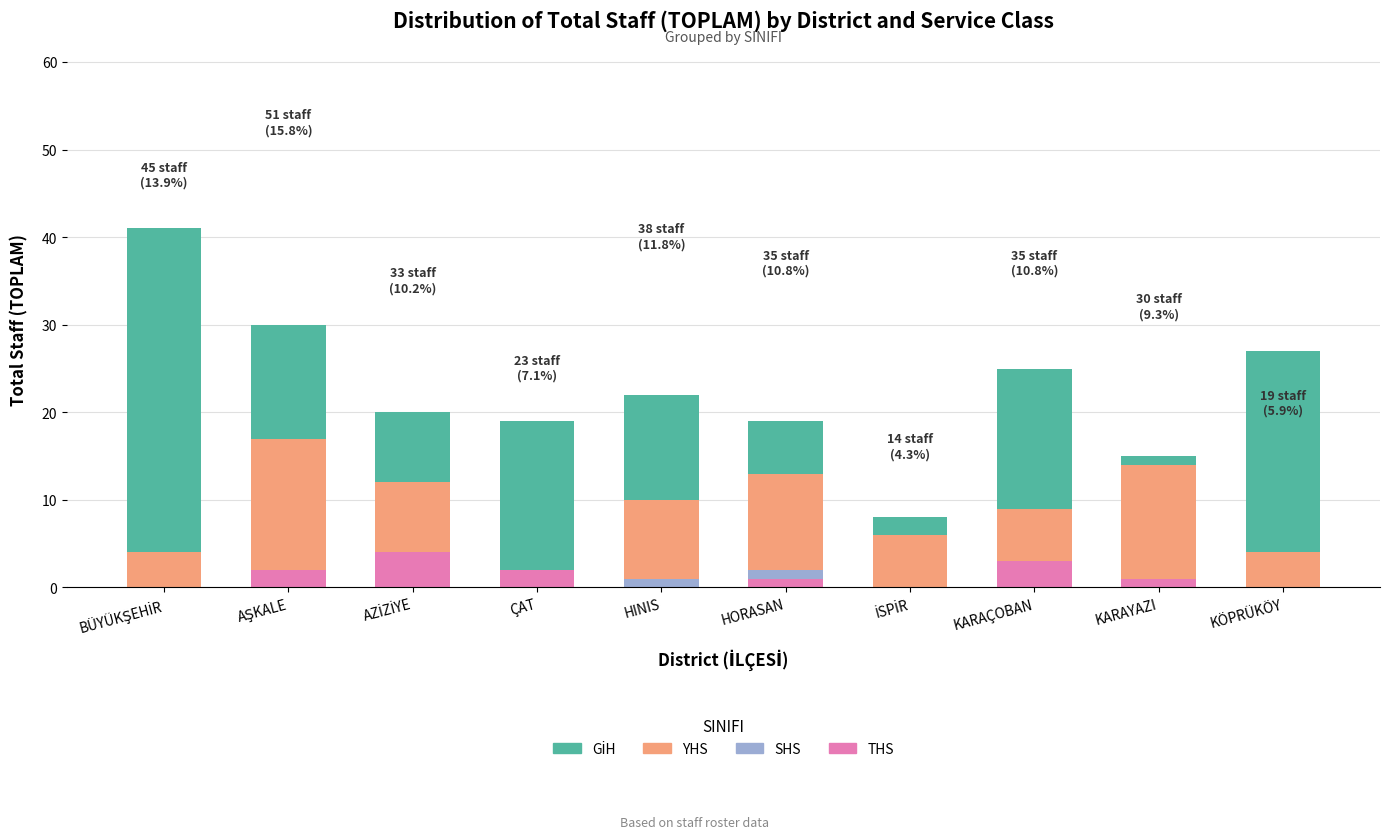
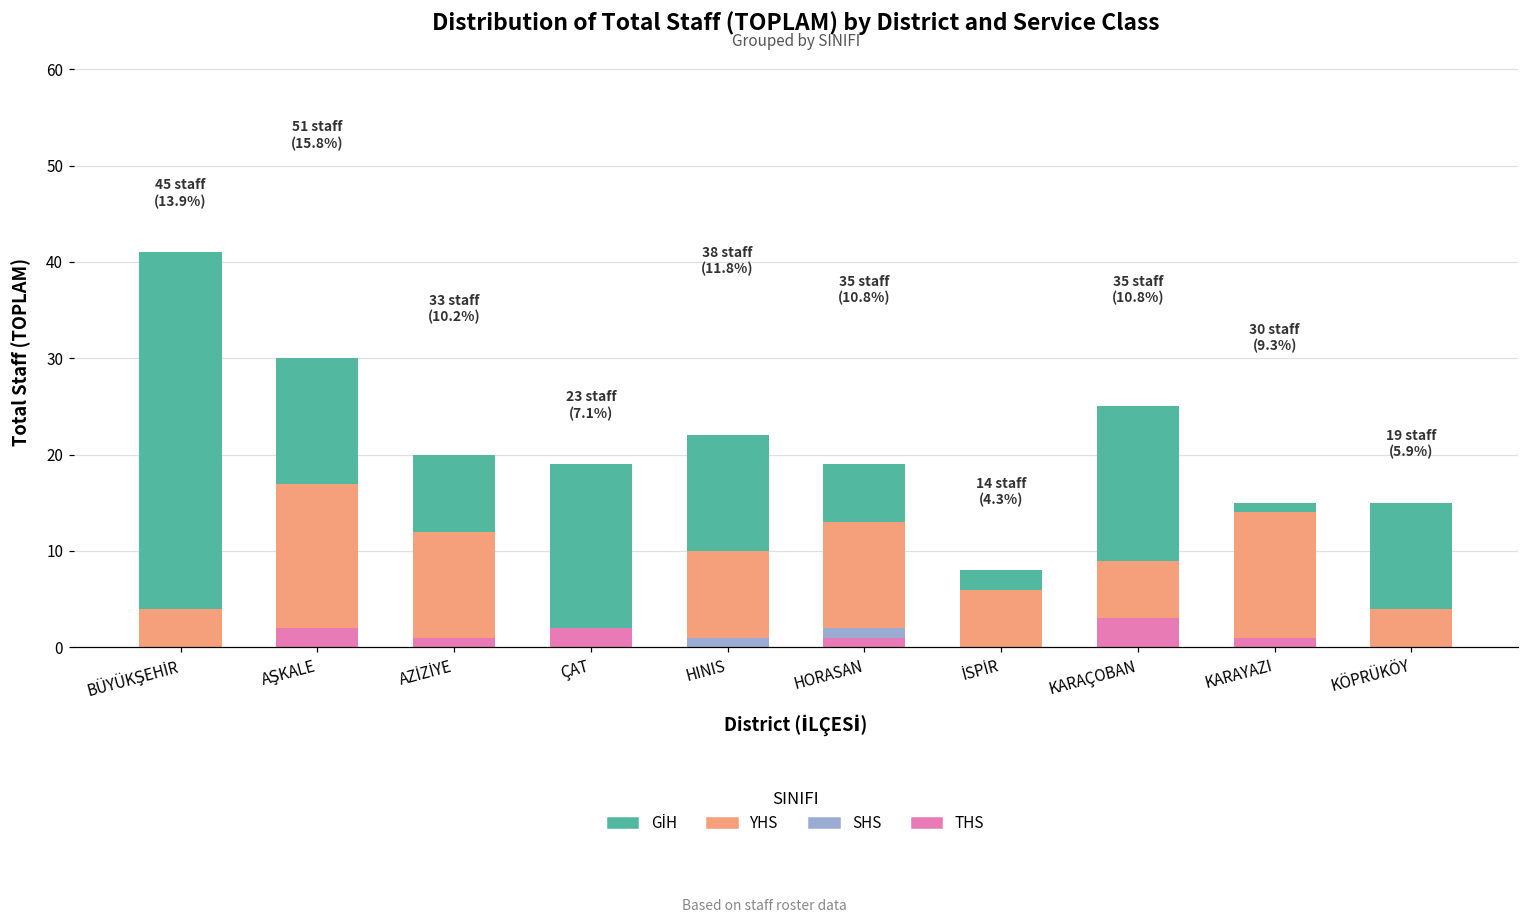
THS, AZİZİYE: 4 -> 1
GİH, KÖPRÜKÖY: 27 -> 15
